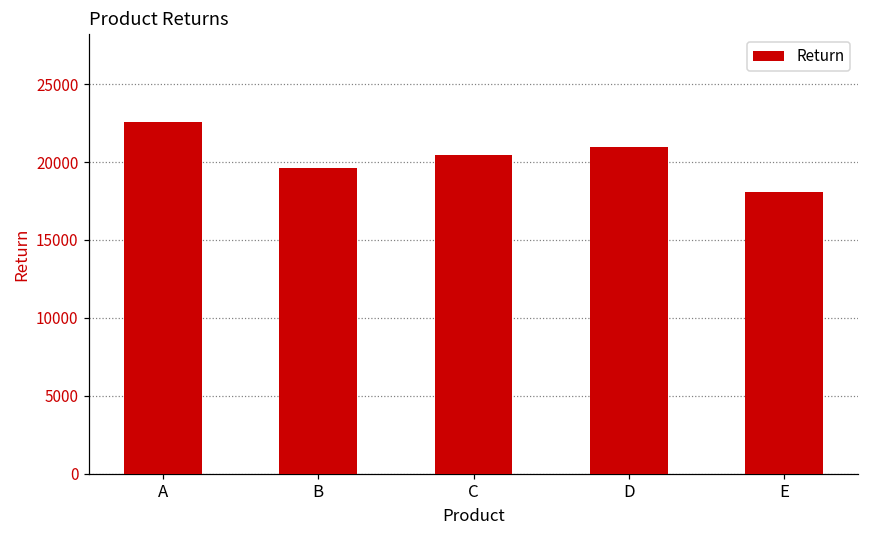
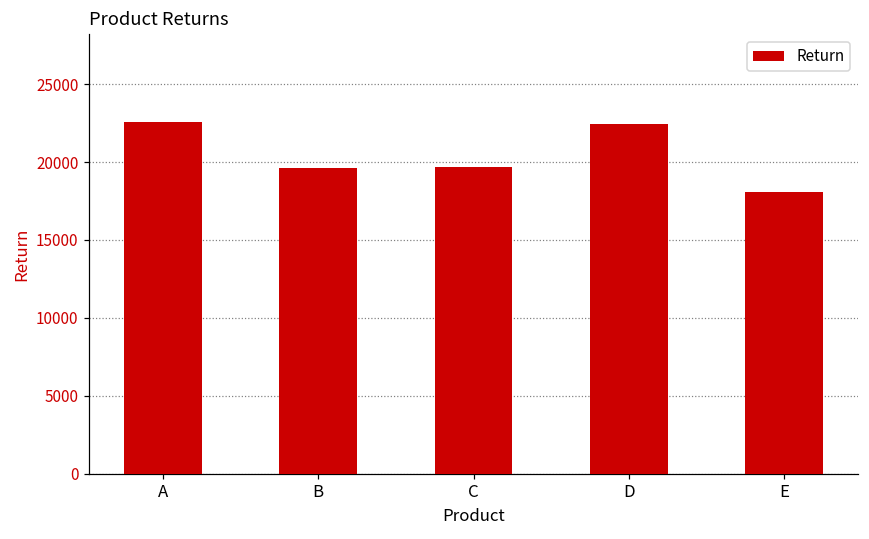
C: 20500 -> 19700
D: 21000 -> 22400
